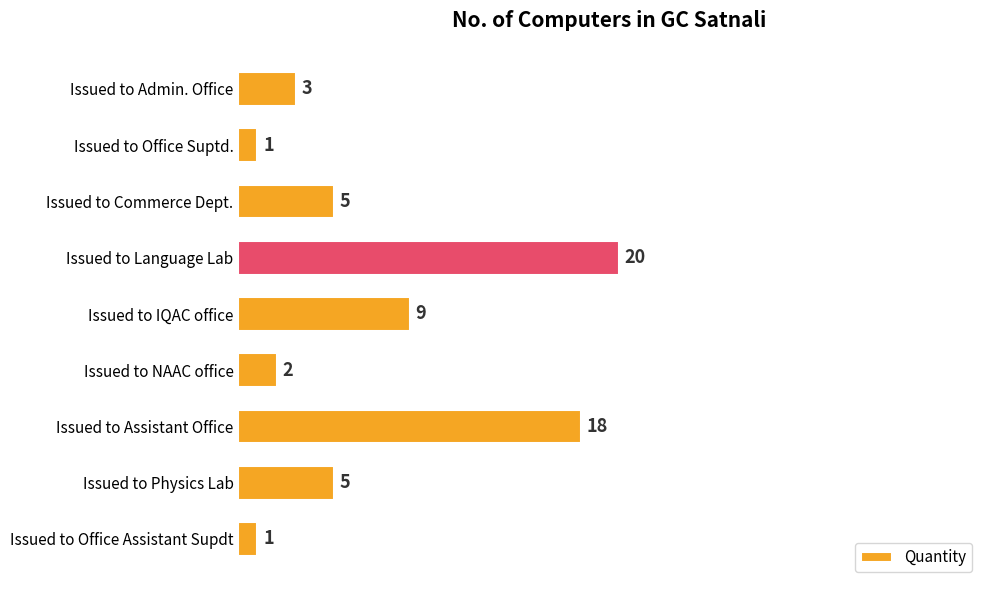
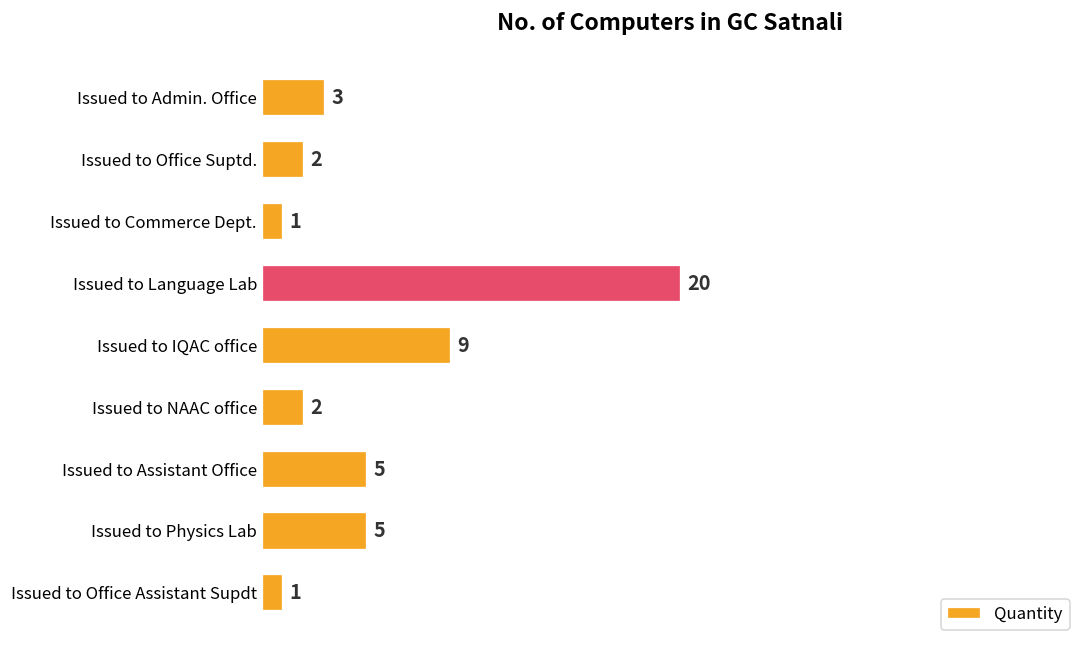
Issued to Office Suptd.: 1 -> 2
Issued to Commerce Dept.: 5 -> 1
Issued to Assistant Office: 18 -> 5
